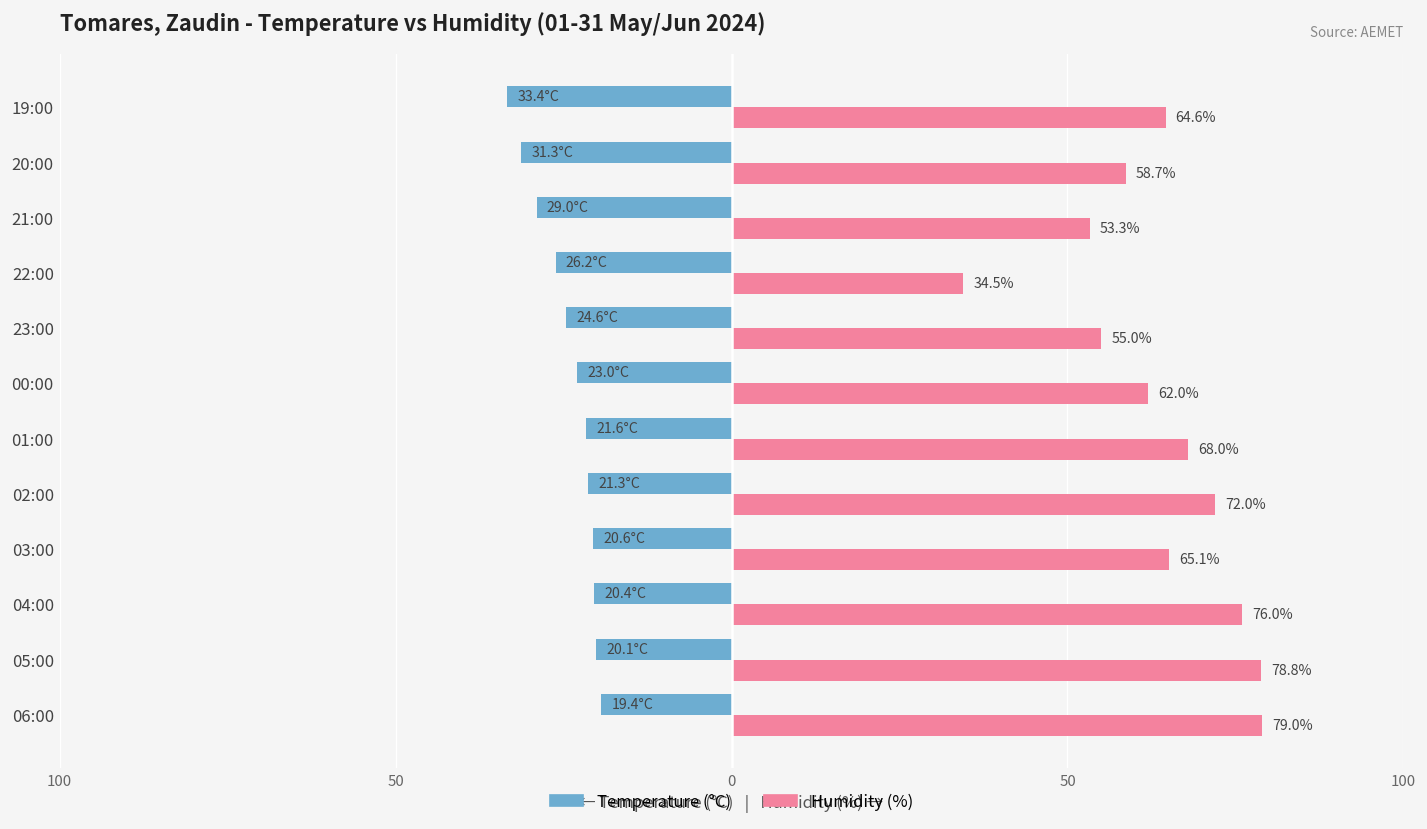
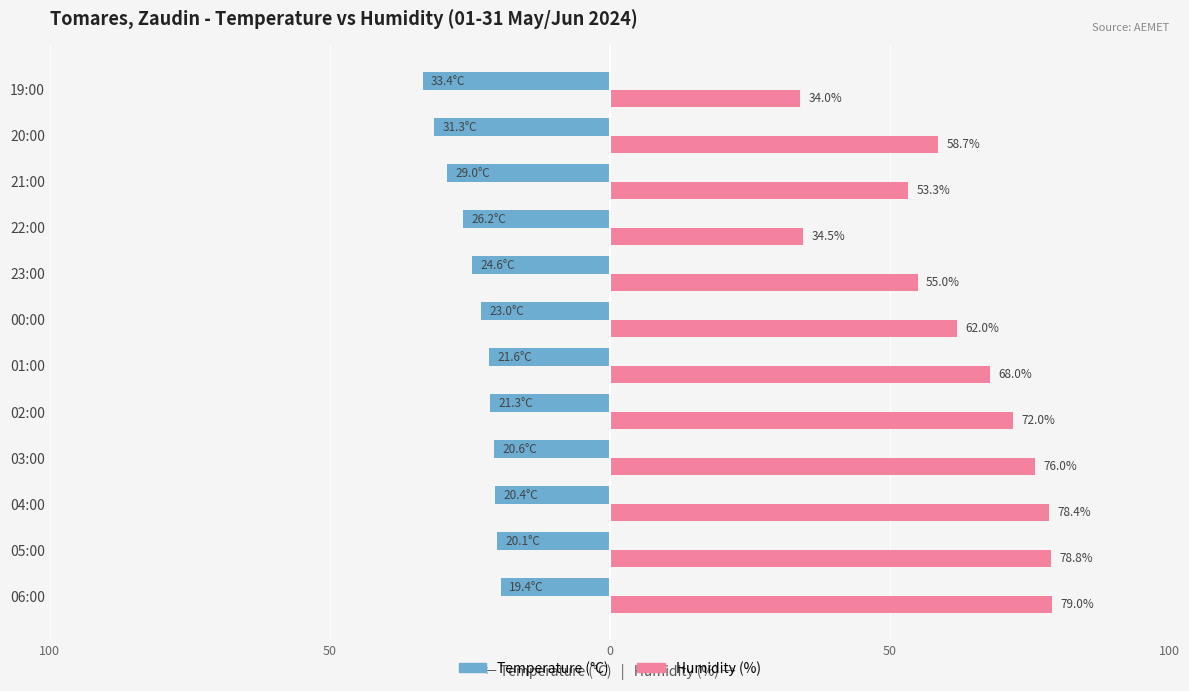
Humidity (%), 19:00: 64.6% -> 34.0%
Humidity (%), 03:00: 65.1% -> 76.0%
Humidity (%), 04:00: 76.0% -> 78.4%
